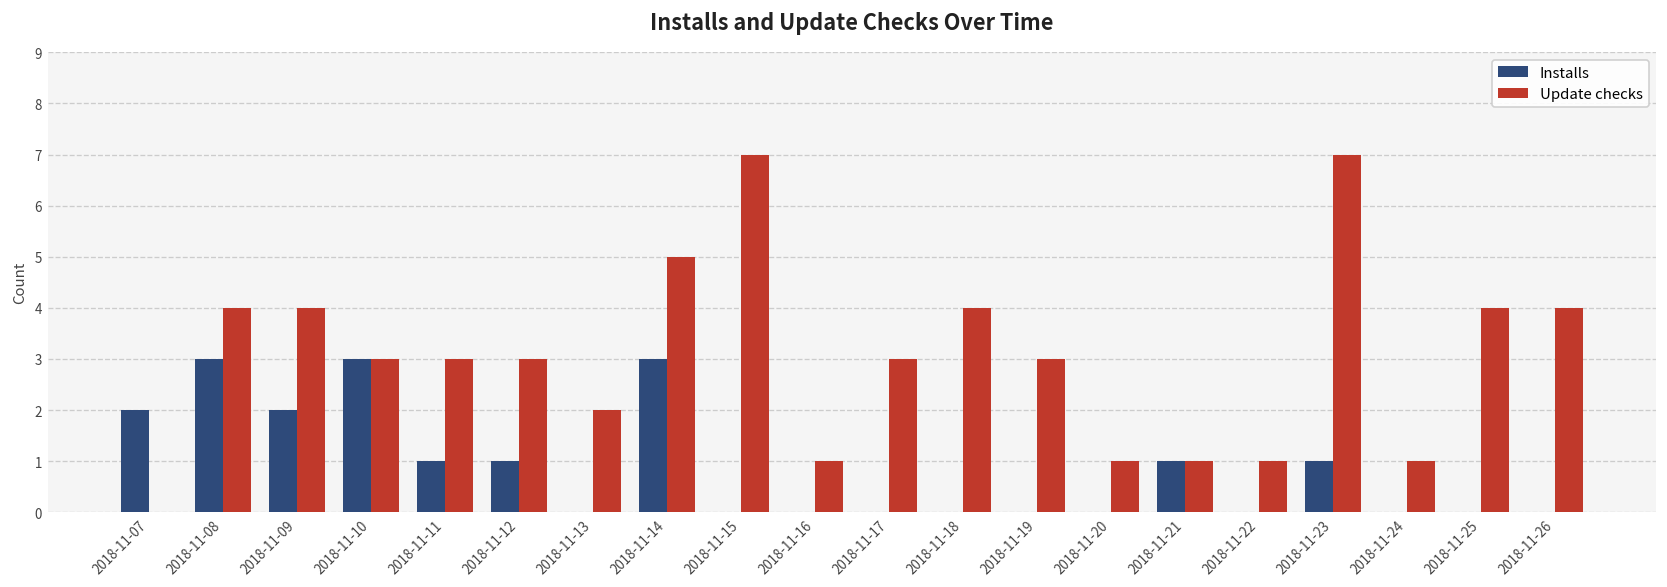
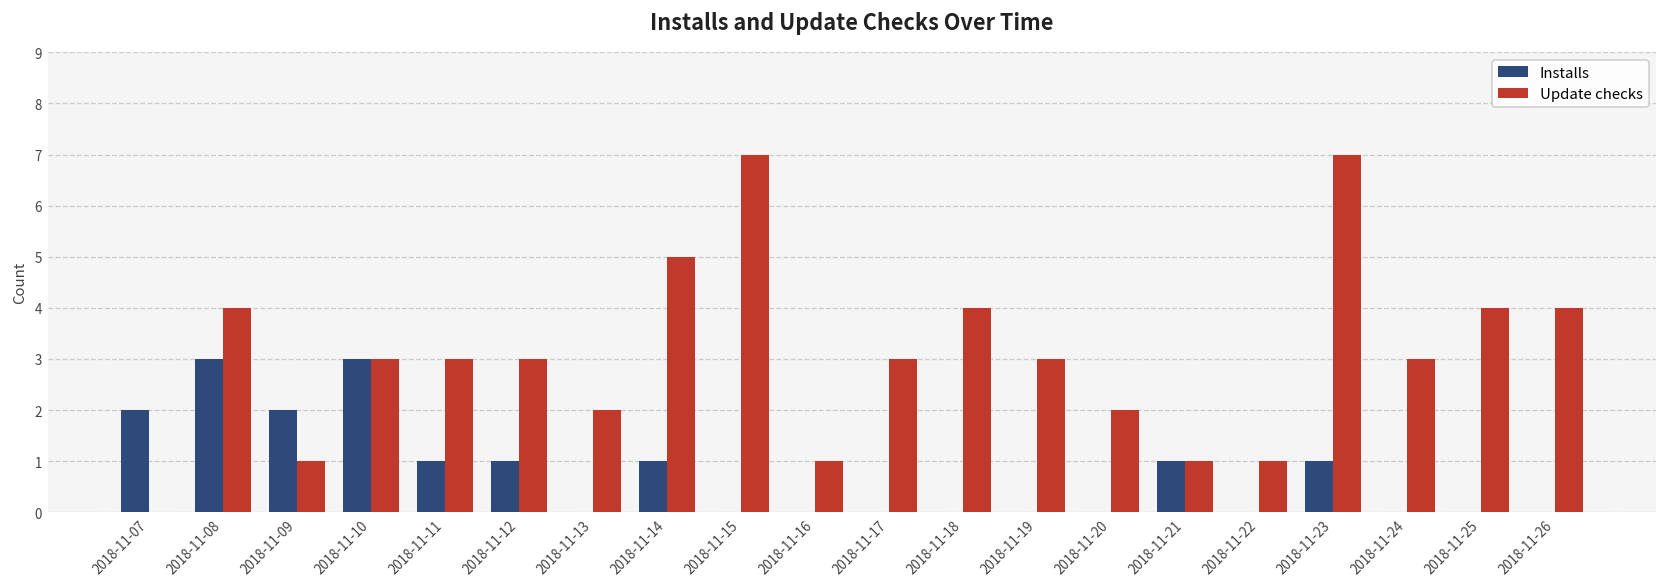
Update checks, 2018-11-09: 4 -> 1
Installs, 2018-11-14: 3 -> 1
Update checks, 2018-11-20: 1 -> 2
Update checks, 2018-11-24: 1 -> 3
